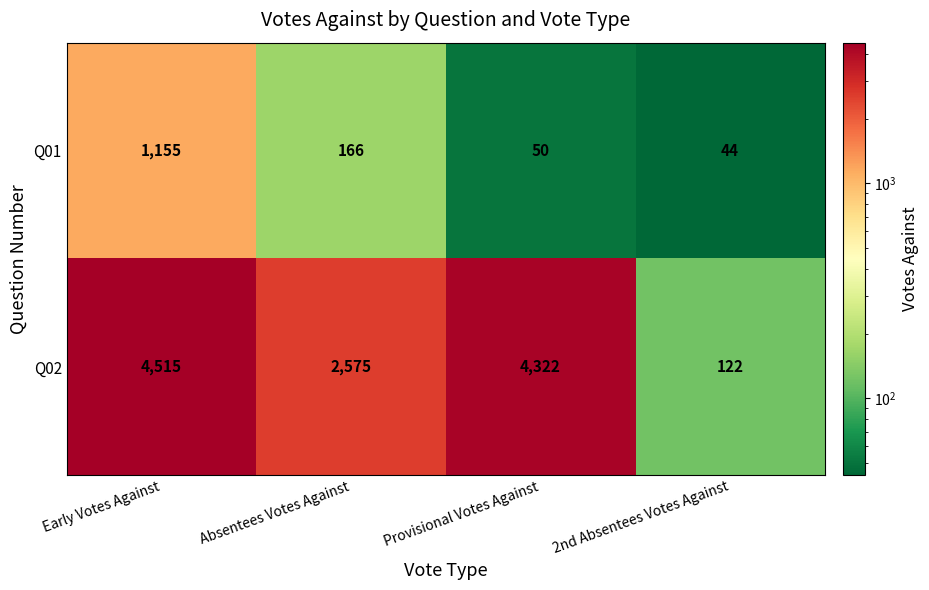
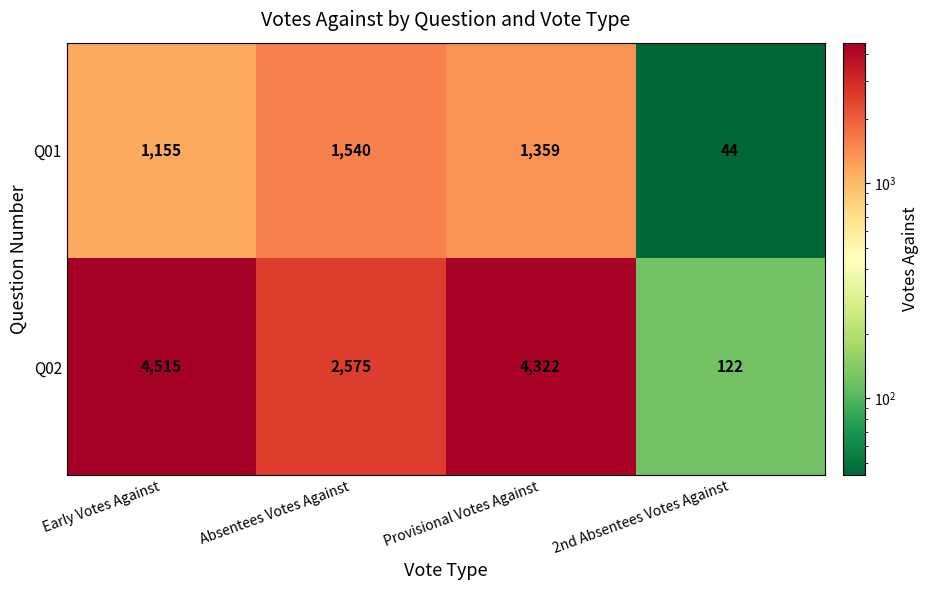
Q01, Absentees Votes Against: 166 -> 1,540
Q01, Provisional Votes Against: 50 -> 1,359
